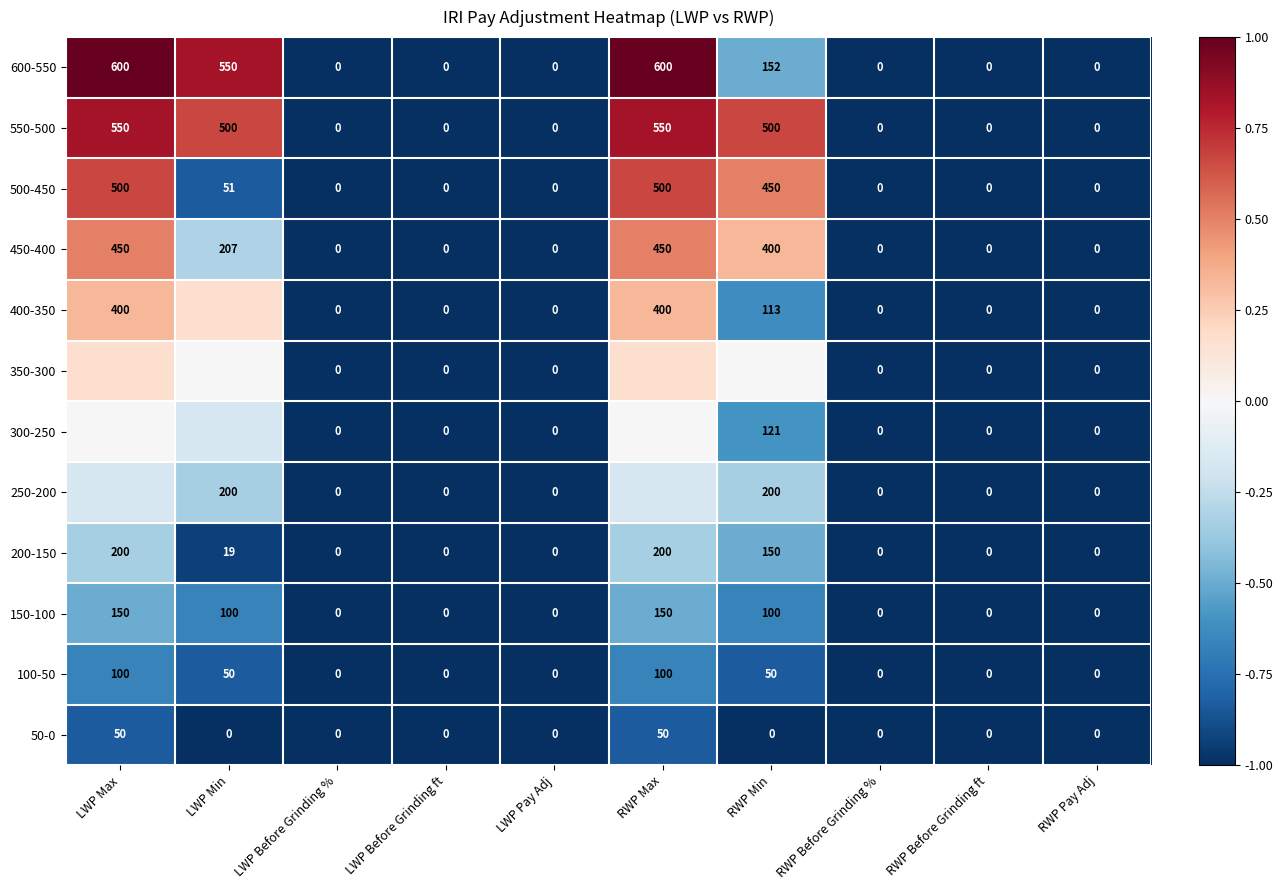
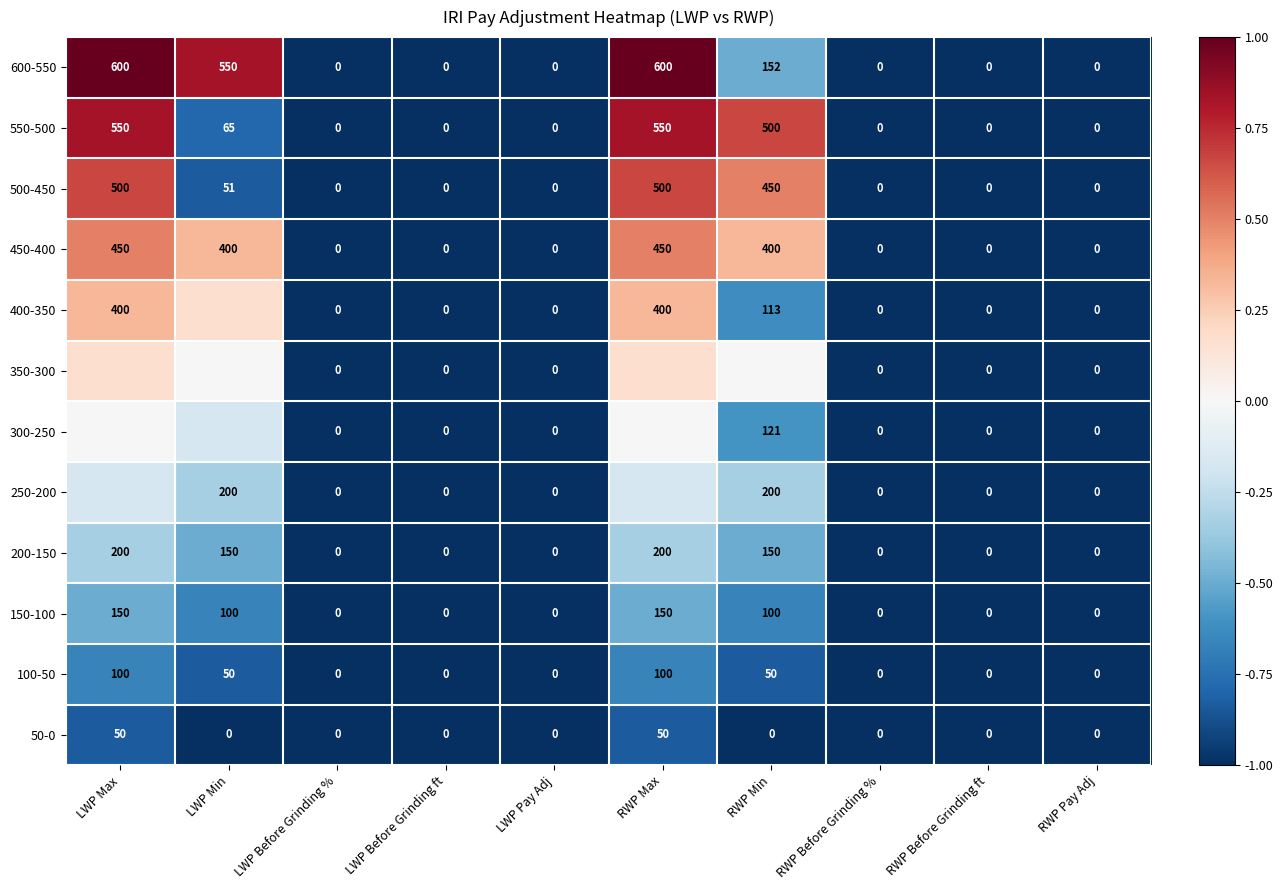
550-500, LWP Min: 500 -> 65
450-400, LWP Min: 207 -> 400
200-150, LWP Min: 19 -> 150
